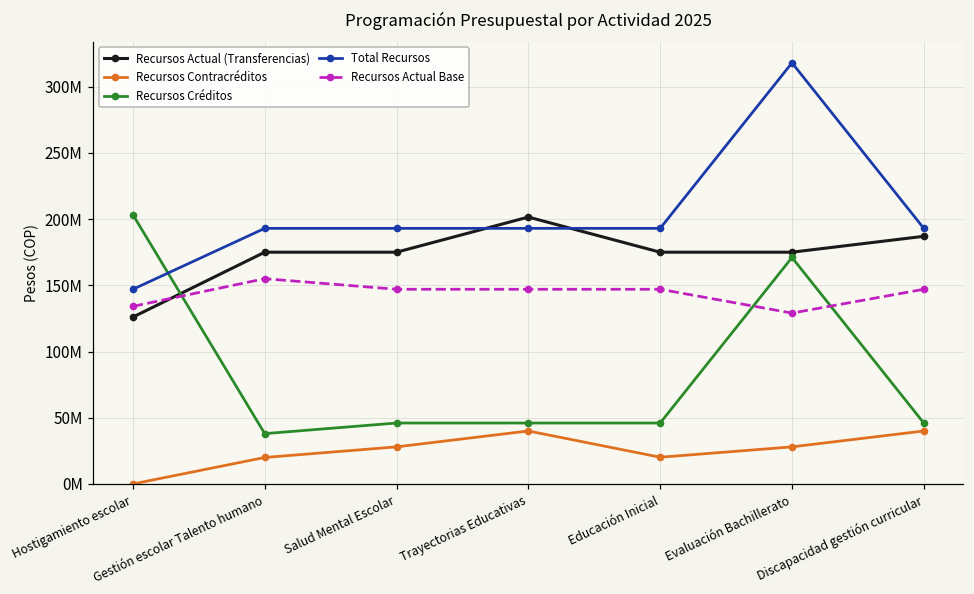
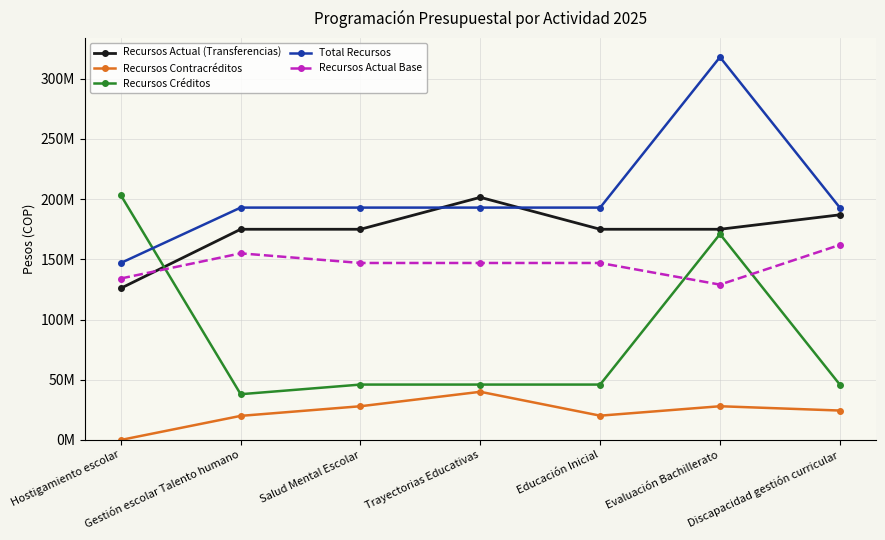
Recursos Contracréditos, Discapacidad gestión curricular: 40000000 -> 24000000
Recursos Actual Base, Discapacidad gestión curricular: 147000000 -> 162000000
